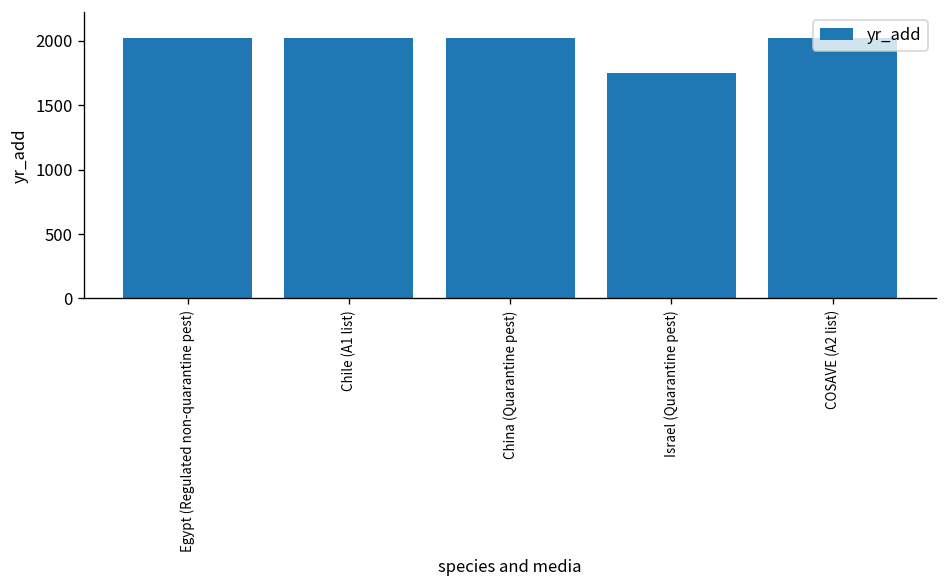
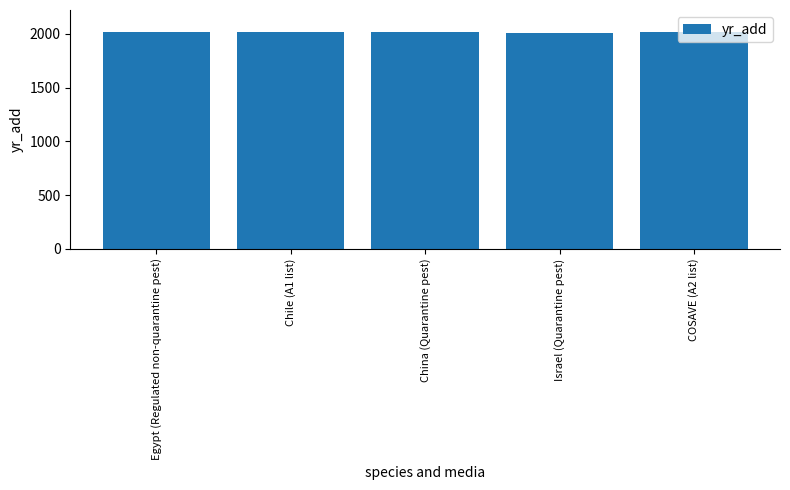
Israel (Quarantine pest): 1750 -> 2010
